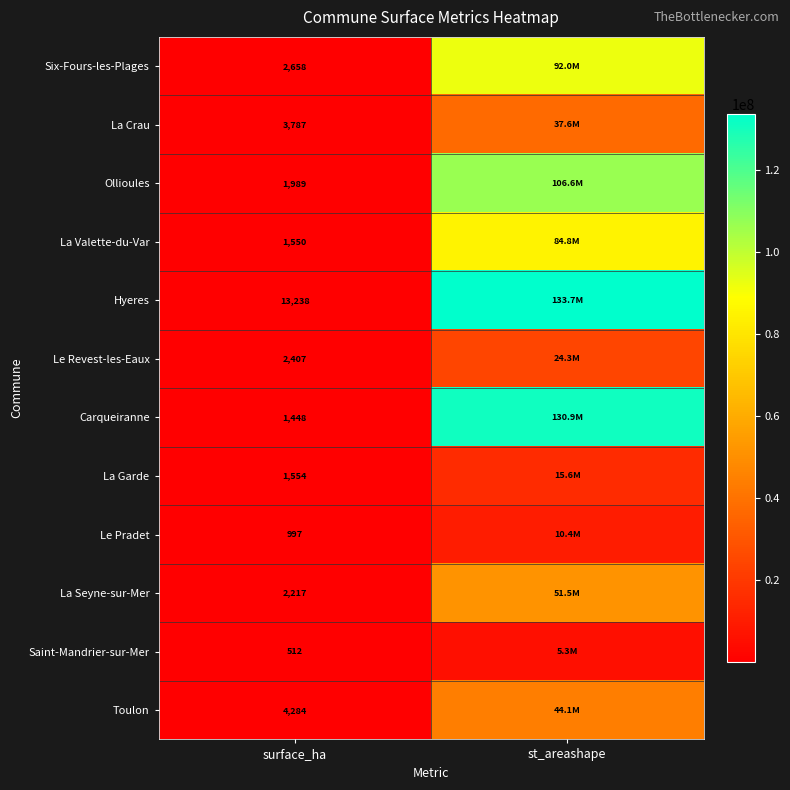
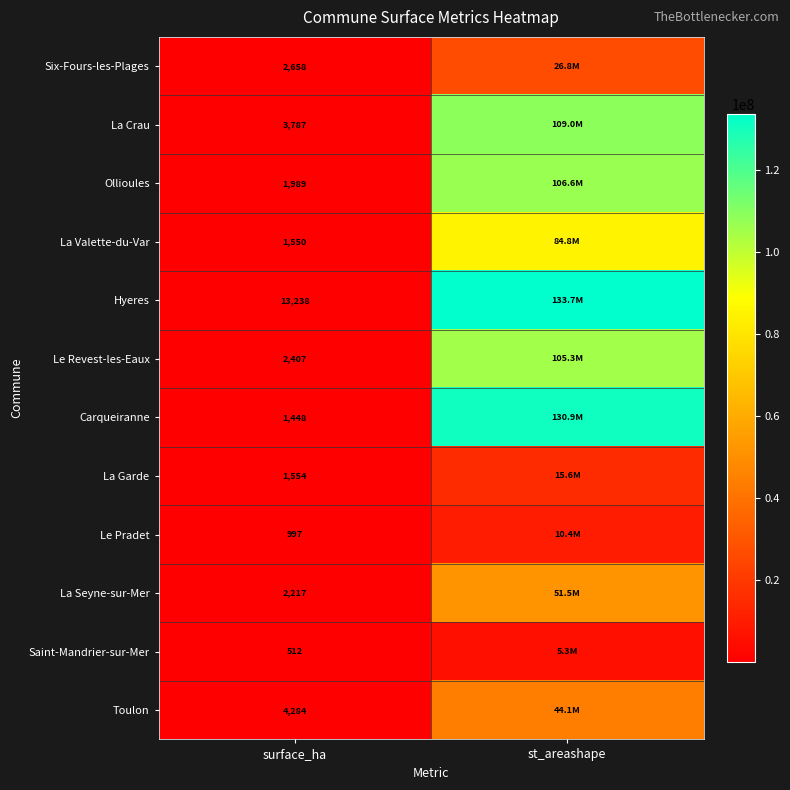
Six-Fours-les-Plages, st_areashape: 92.0M -> 26.8M
La Crau, st_areashape: 37.6M -> 109.0M
Le Revest-les-Eaux, st_areashape: 24.3M -> 105.3M
